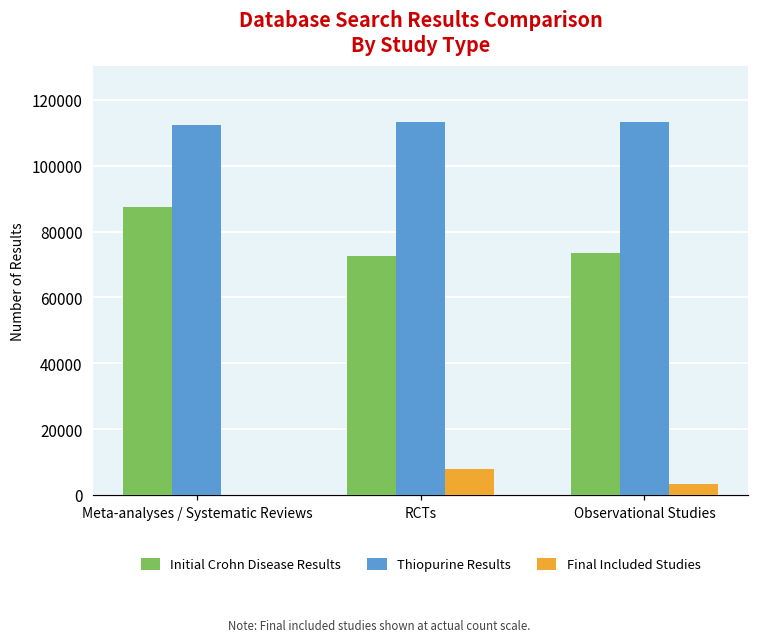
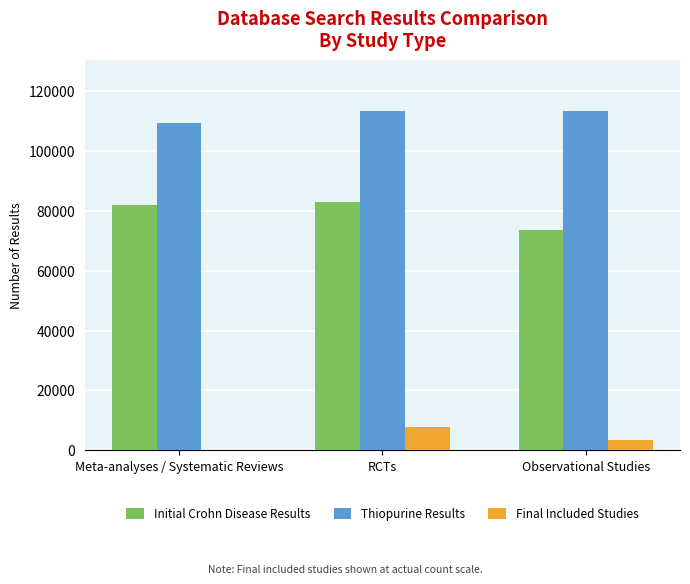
Initial Crohn Disease Results, Meta-analyses / Systematic Reviews: 88000 -> 82000
Thiopurine Results, Meta-analyses / Systematic Reviews: 112000 -> 109000
Initial Crohn Disease Results, RCTs: 73000 -> 83000
